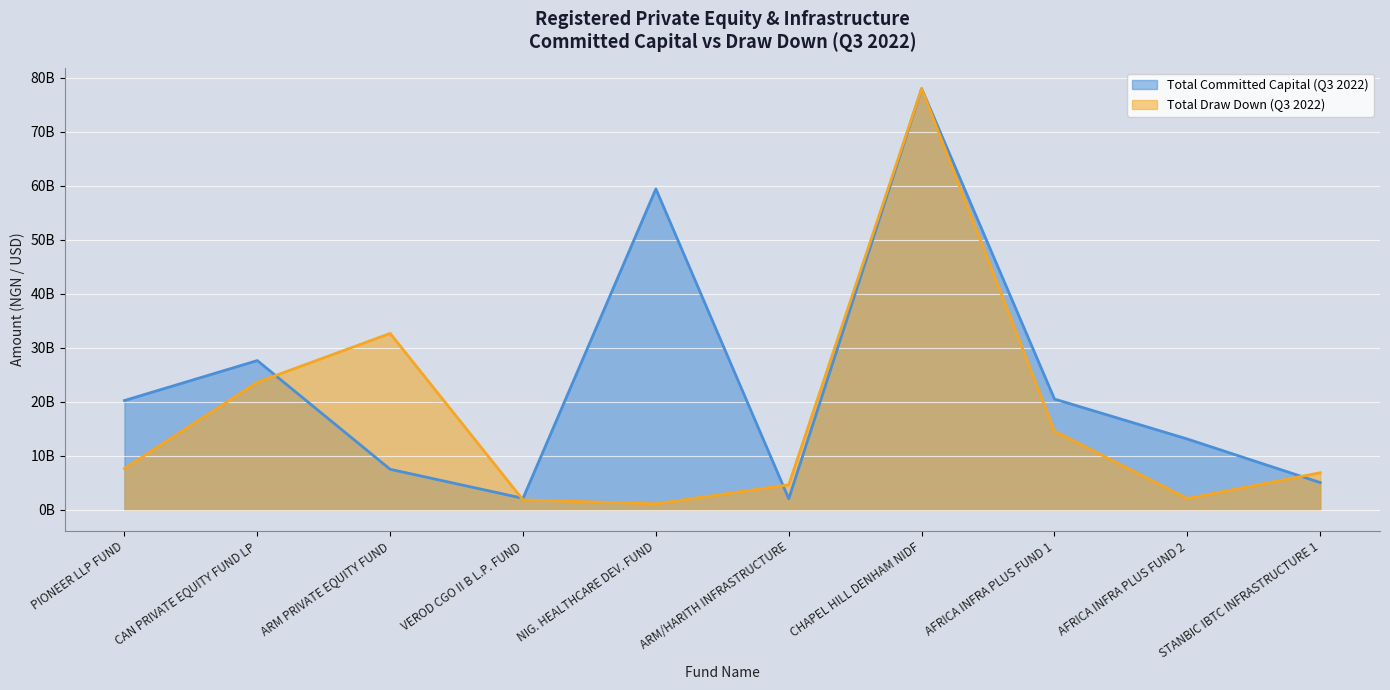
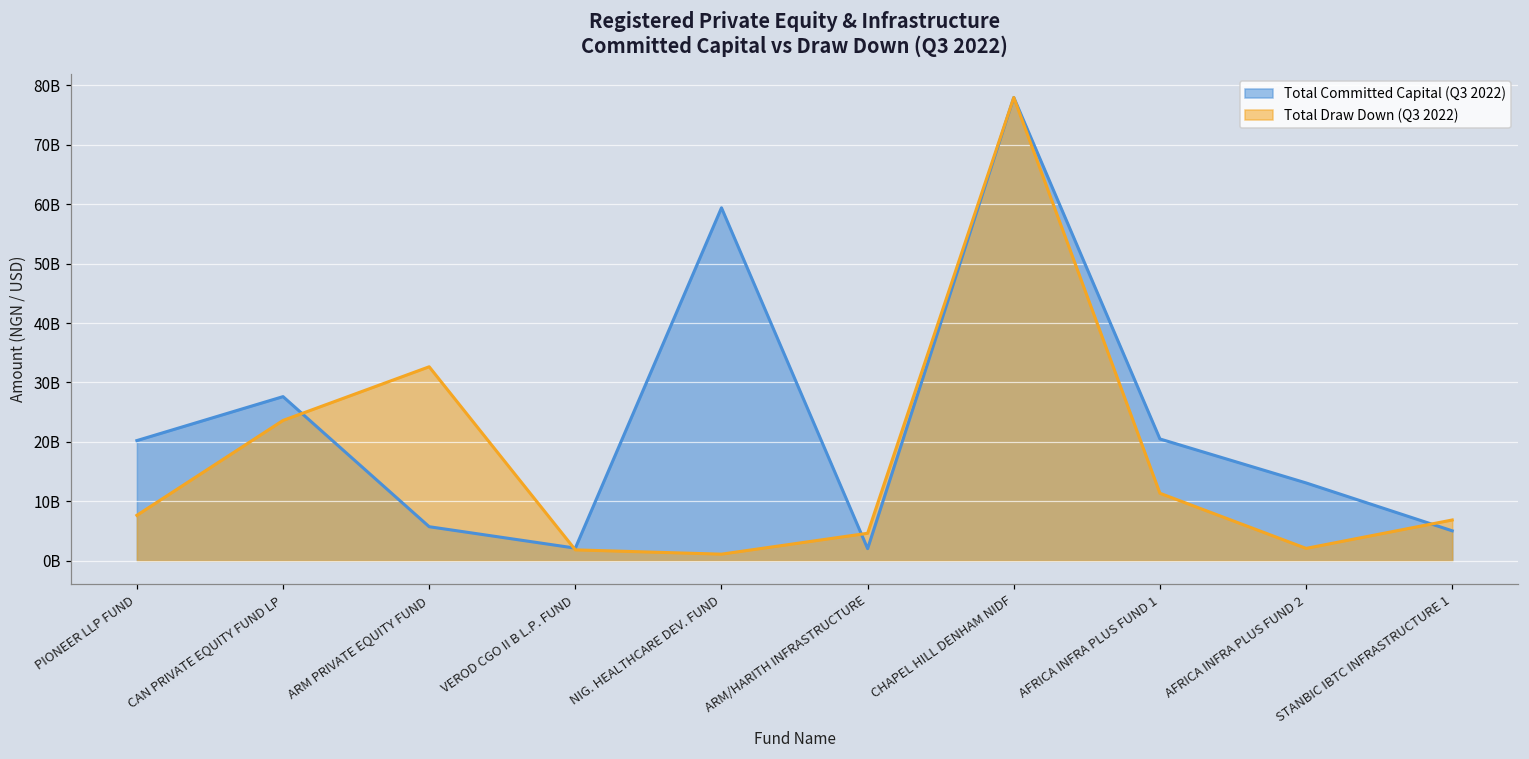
Total Committed Capital (Q3 2022), ARM PRIVATE EQUITY FUND: 8000000000 -> 6000000000
Total Draw Down (Q3 2022), AFRICA INFRA PLUS FUND 1: 15000000000 -> 11000000000
